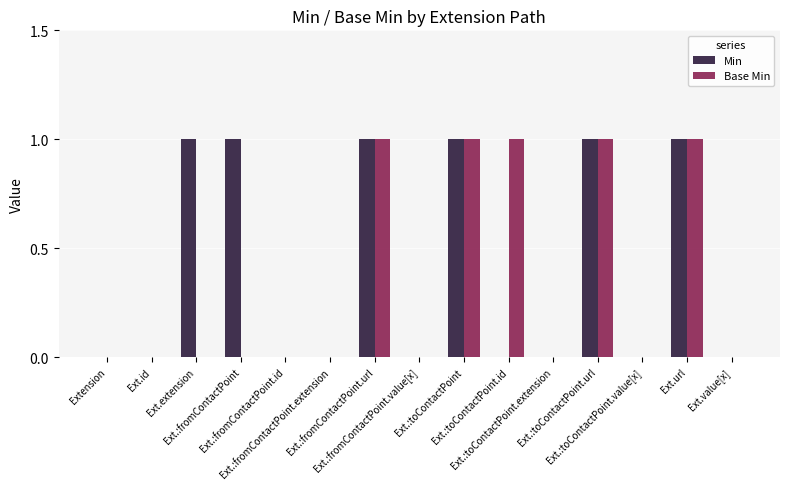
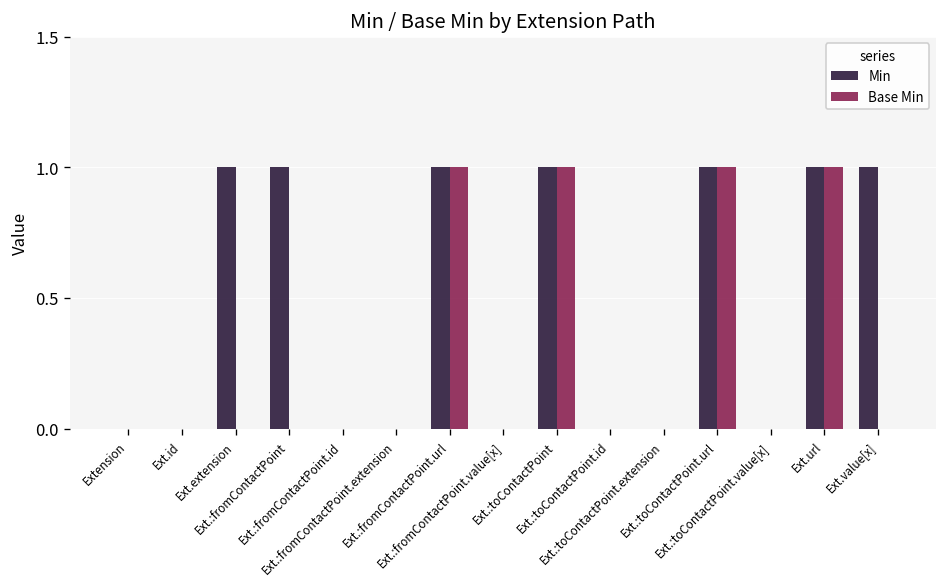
Base Min, Ext.:toContactPoint.id: 1 -> 0
Min, Ext.value[x]: 0 -> 1
